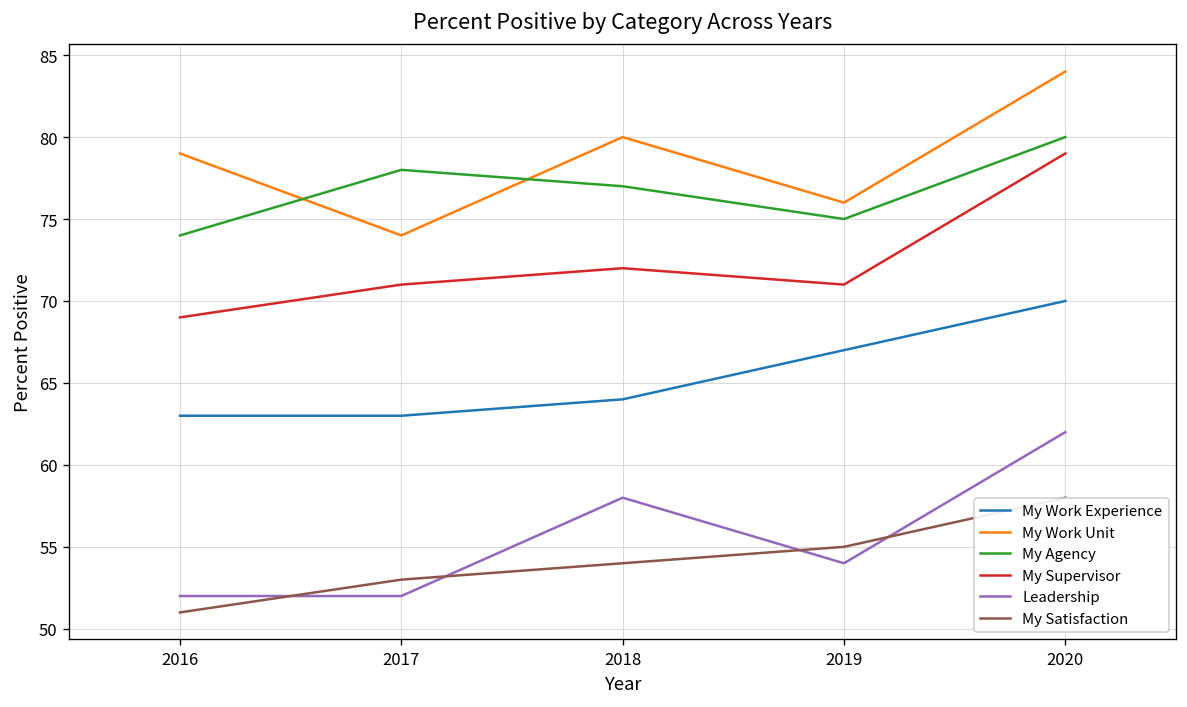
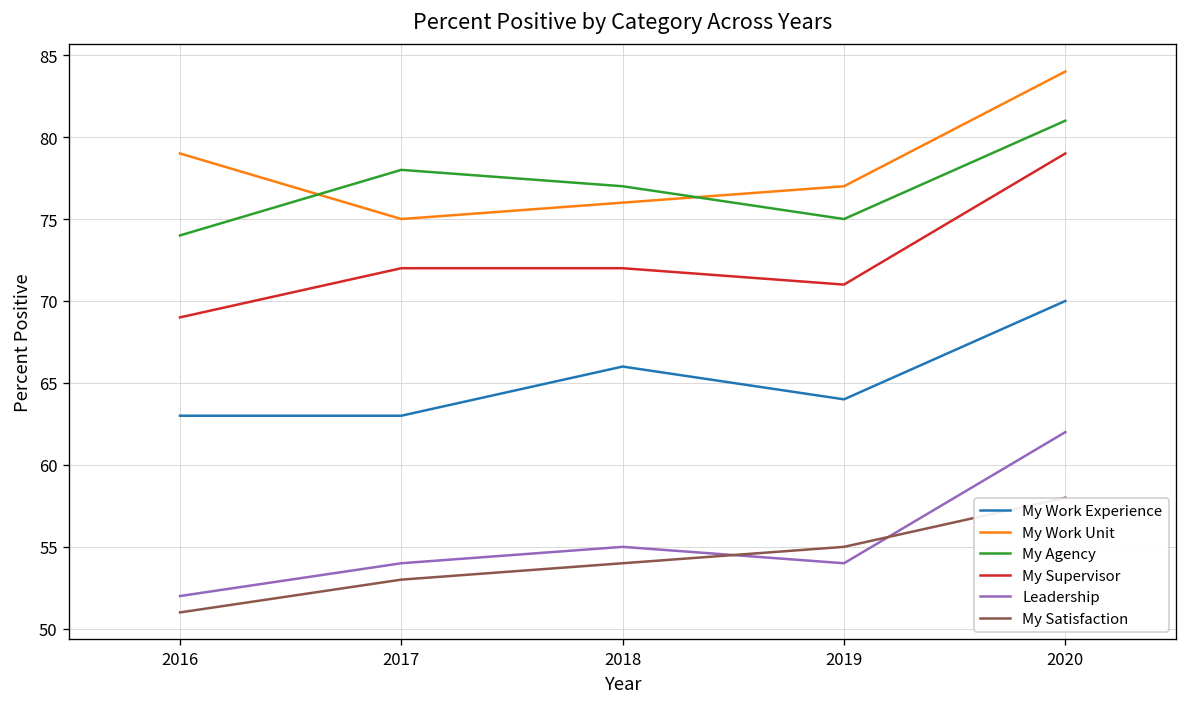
My Work Unit, 2017: 74 -> 75
My Supervisor, 2017: 71 -> 72
Leadership, 2017: 52 -> 54
My Work Experience, 2018: 64 -> 66
My Work Unit, 2018: 80 -> 76
Leadership, 2018: 58 -> 55
My Work Experience, 2019: 67 -> 64
My Work Unit, 2019: 76 -> 77
My Agency, 2020: 80 -> 81
